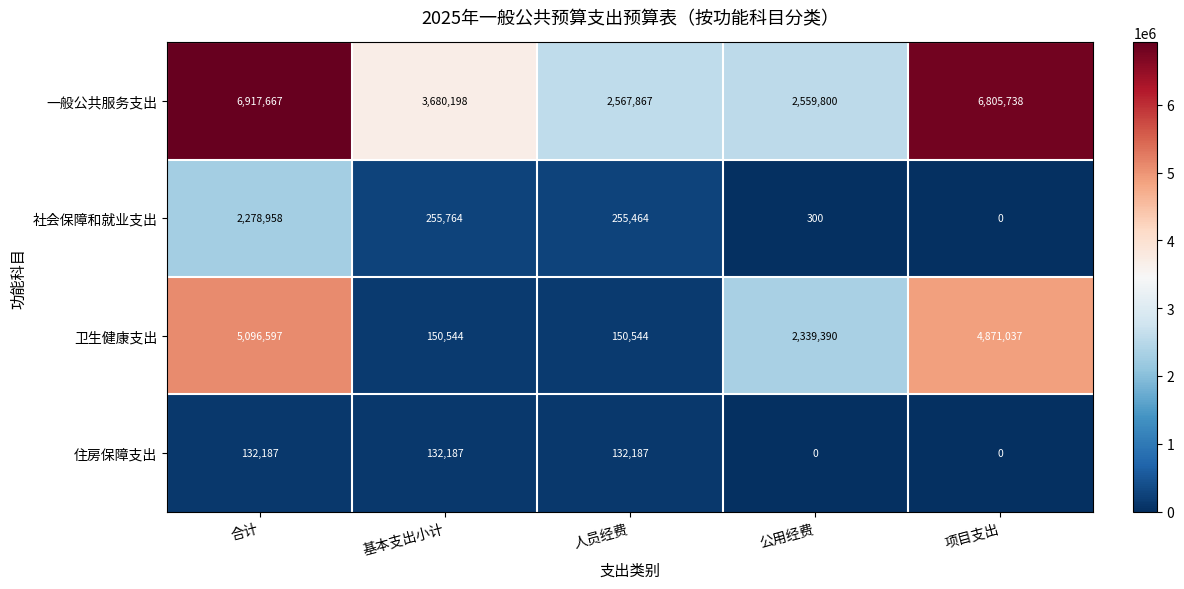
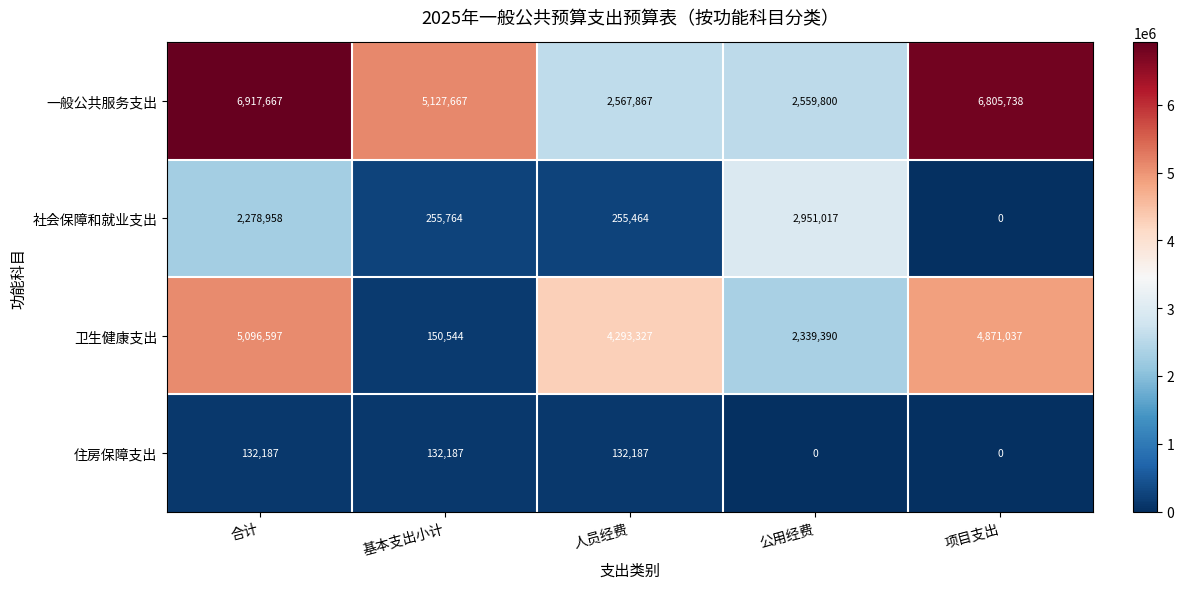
一般公共服务支出, 基本支出小计: 3,680,198 -> 5,127,667
社会保障和就业支出, 公用经费: 300 -> 2,951,017
卫生健康支出, 人员经费: 150,544 -> 4,293,327
